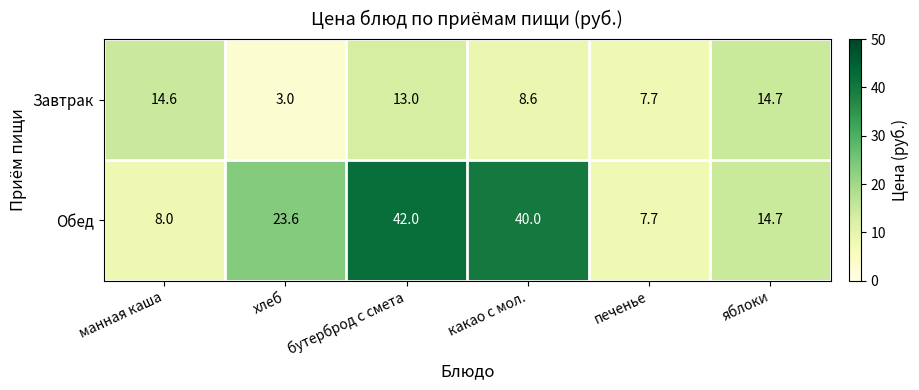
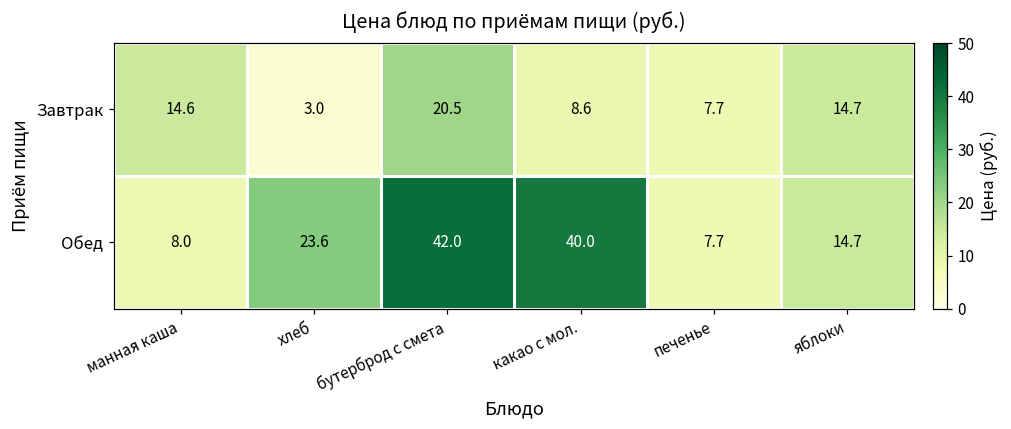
Завтрак, бутерброд с смета: 13.0 -> 20.5
